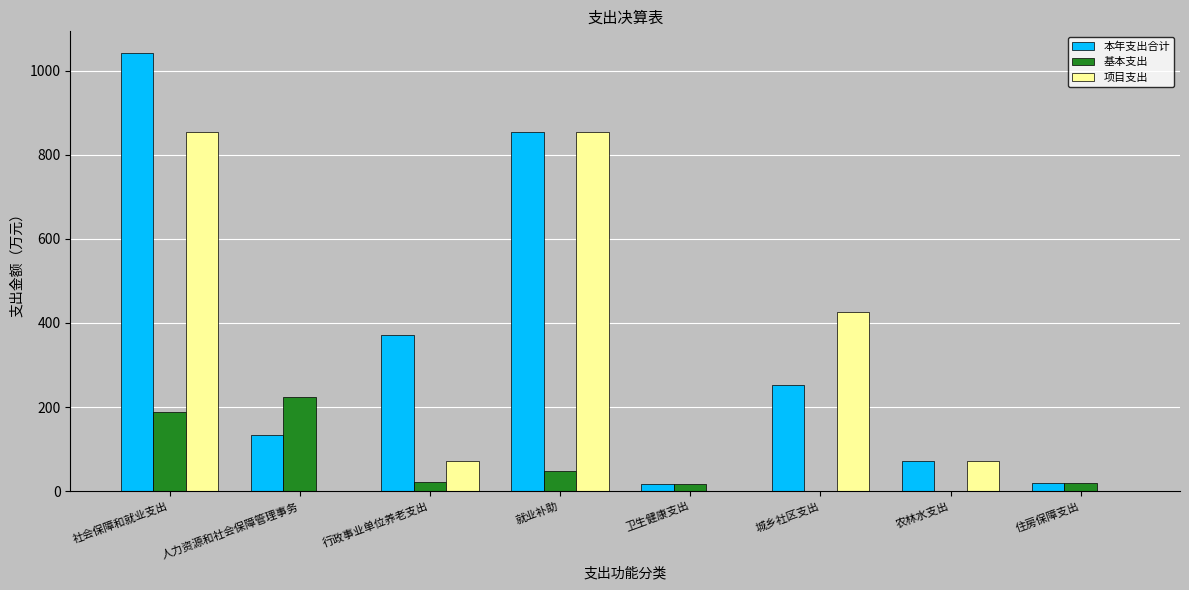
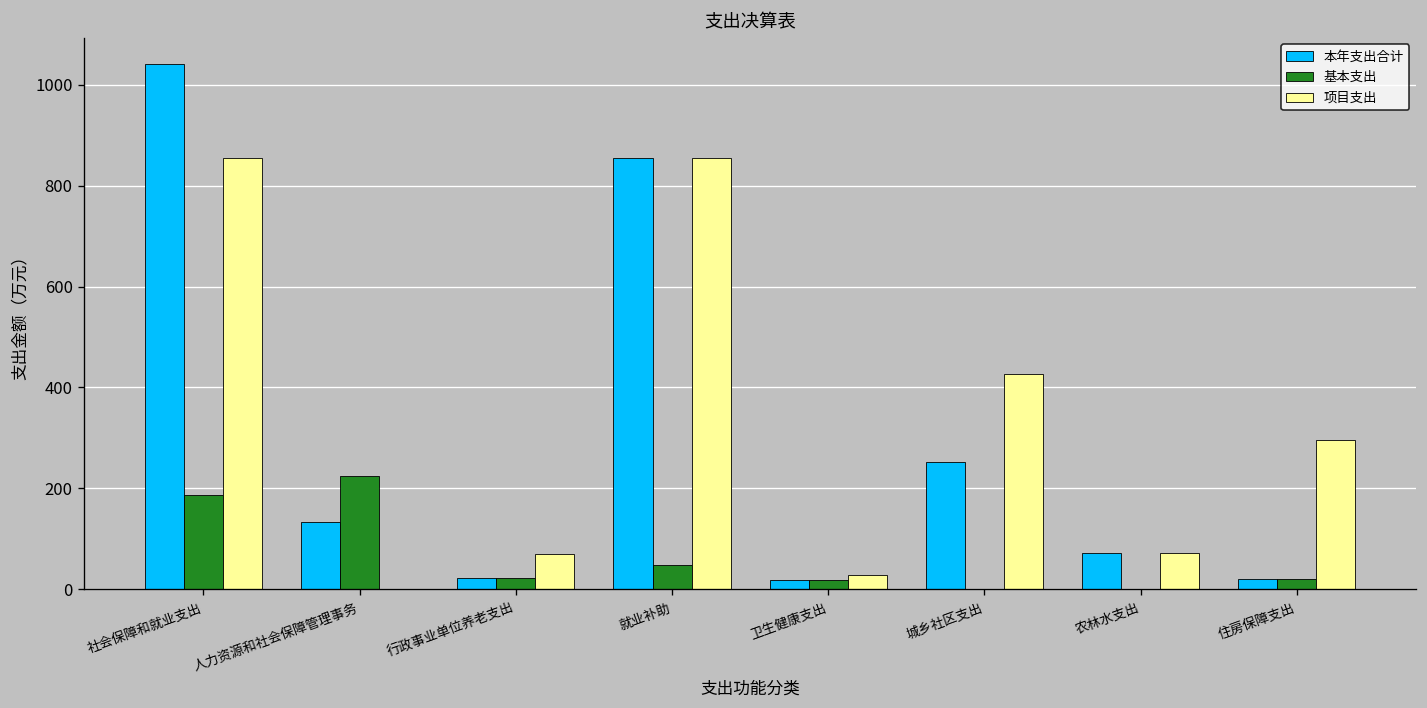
本年支出合计, 行政事业单位养老支出: 370 -> 20
项目支出, 卫生健康支出: 0 -> 30
项目支出, 住房保障支出: 0 -> 300
